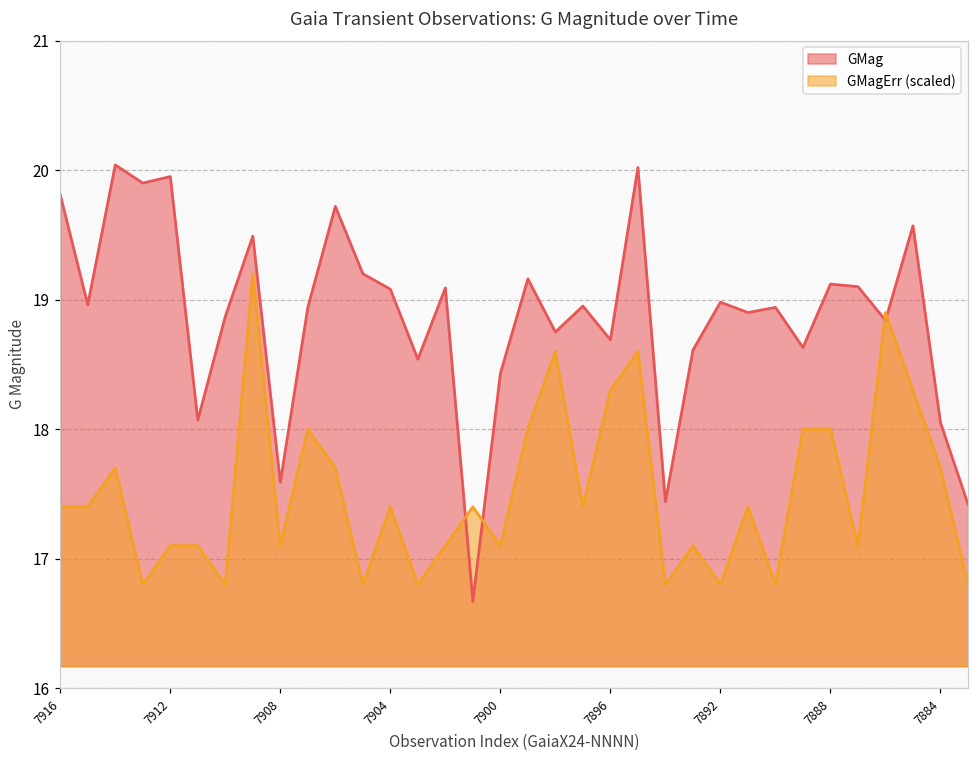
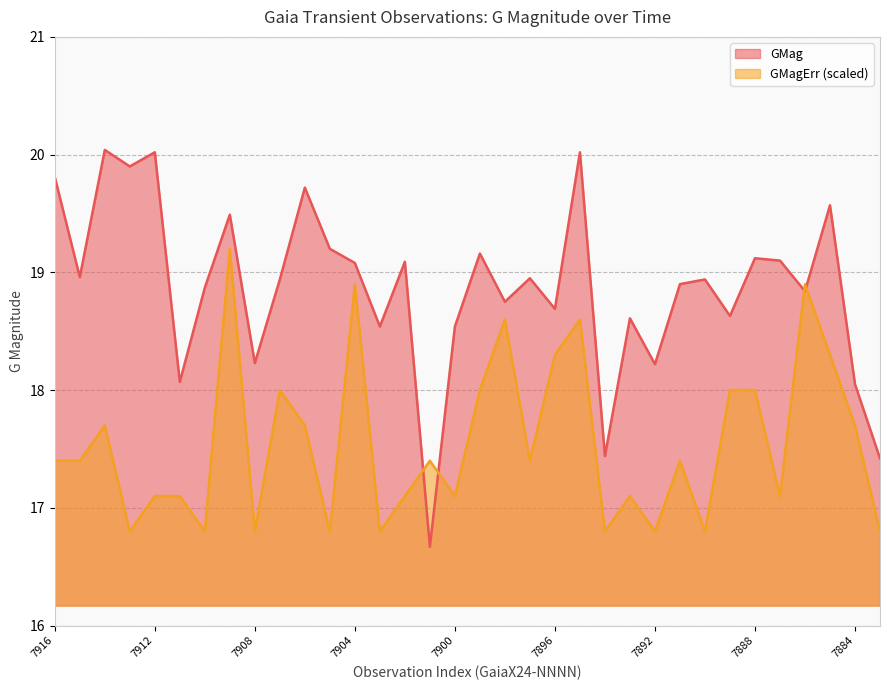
GMag, 7912: 19.95 -> 20.02
GMag, 7908: 17.59 -> 18.23
GMagErr (scaled), 7908: 17.10 -> 16.80
GMagErr (scaled), 7904: 17.40 -> 18.90
GMag, 7900: 18.43 -> 18.54
GMag, 7892: 18.98 -> 18.22
